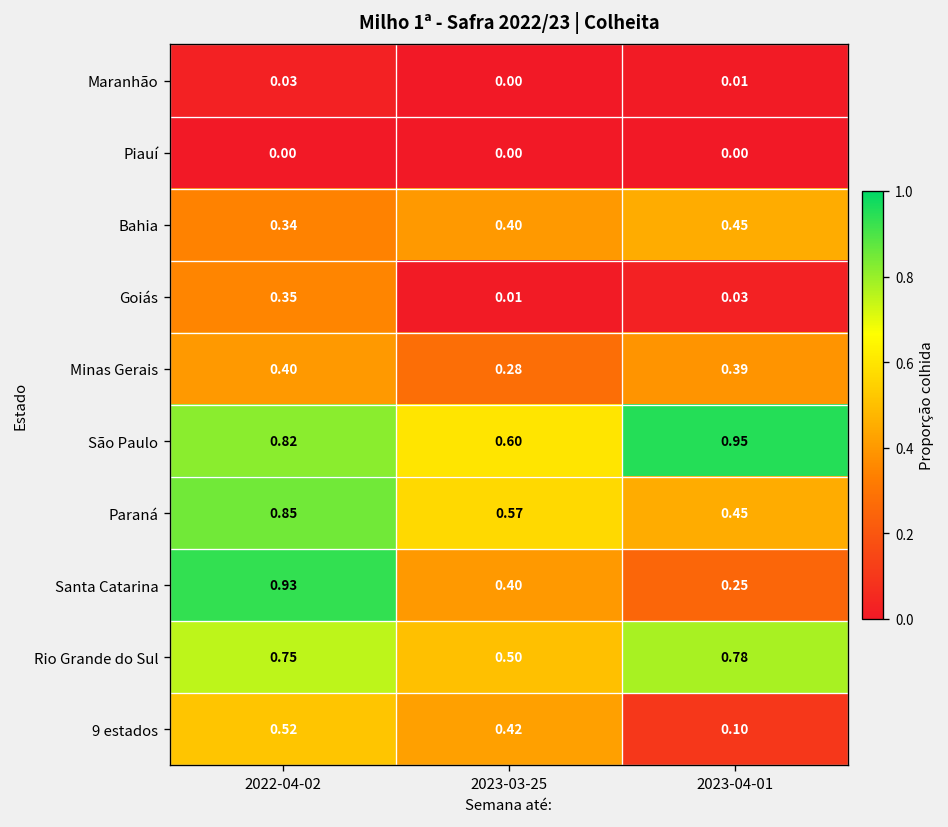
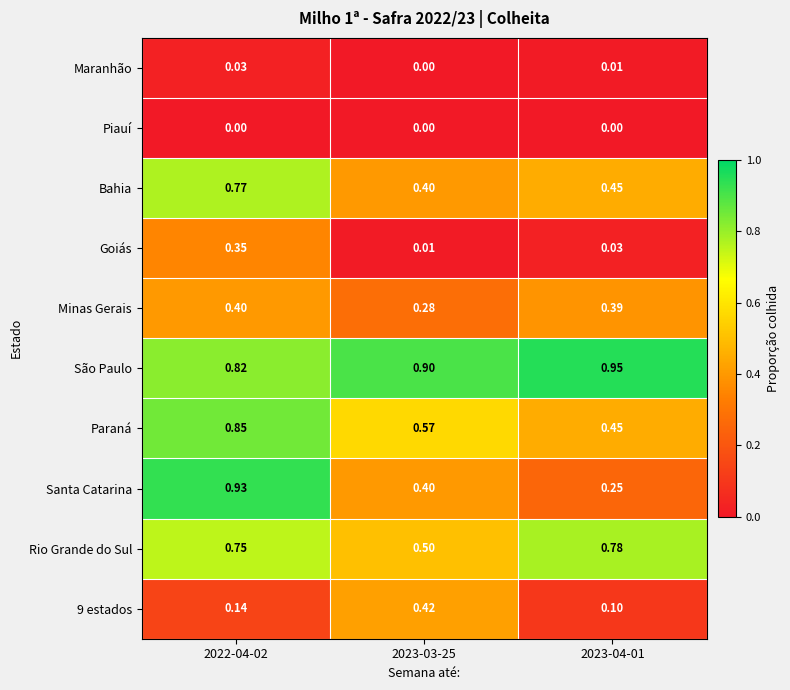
Bahia, 2022-04-02: 0.34 -> 0.77
São Paulo, 2023-03-25: 0.60 -> 0.90
9 estados, 2022-04-02: 0.52 -> 0.14
